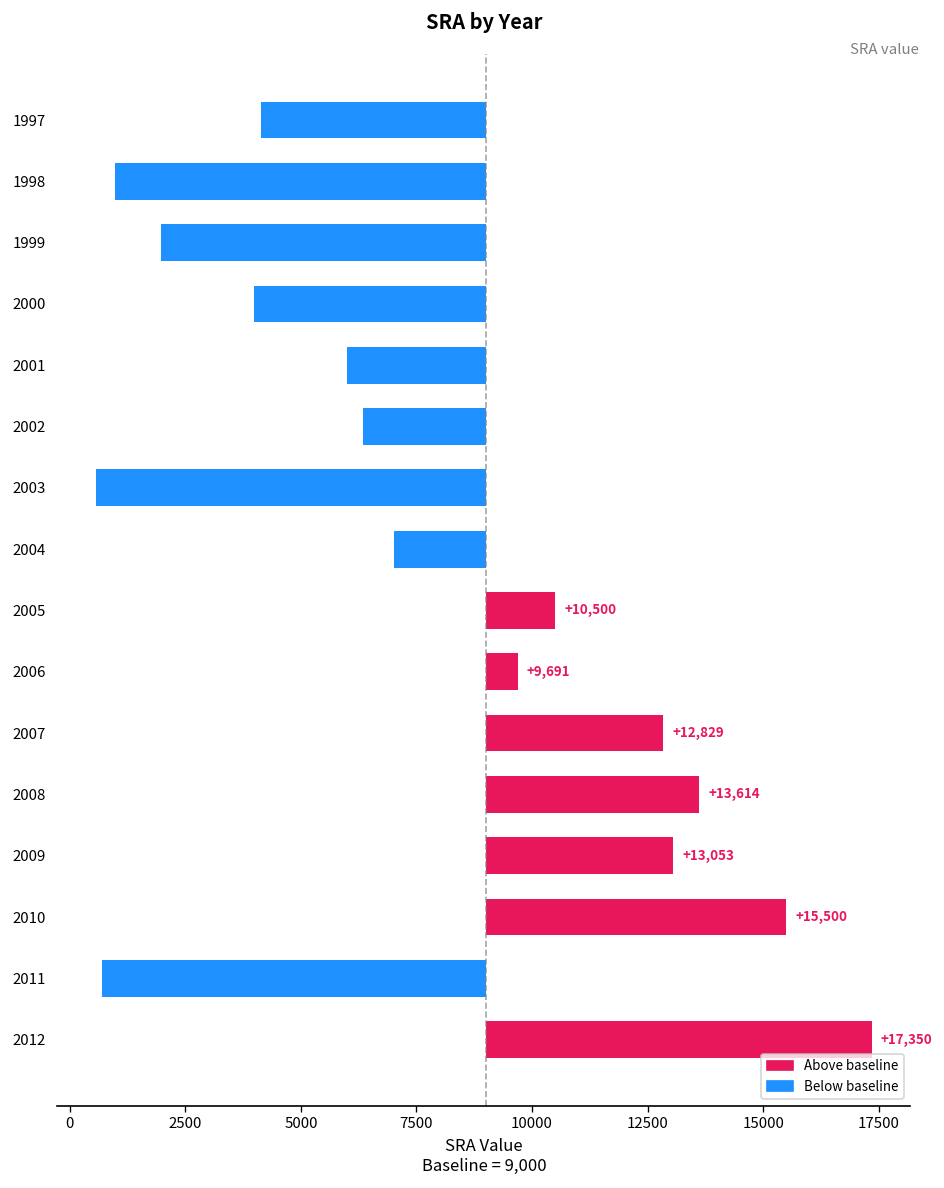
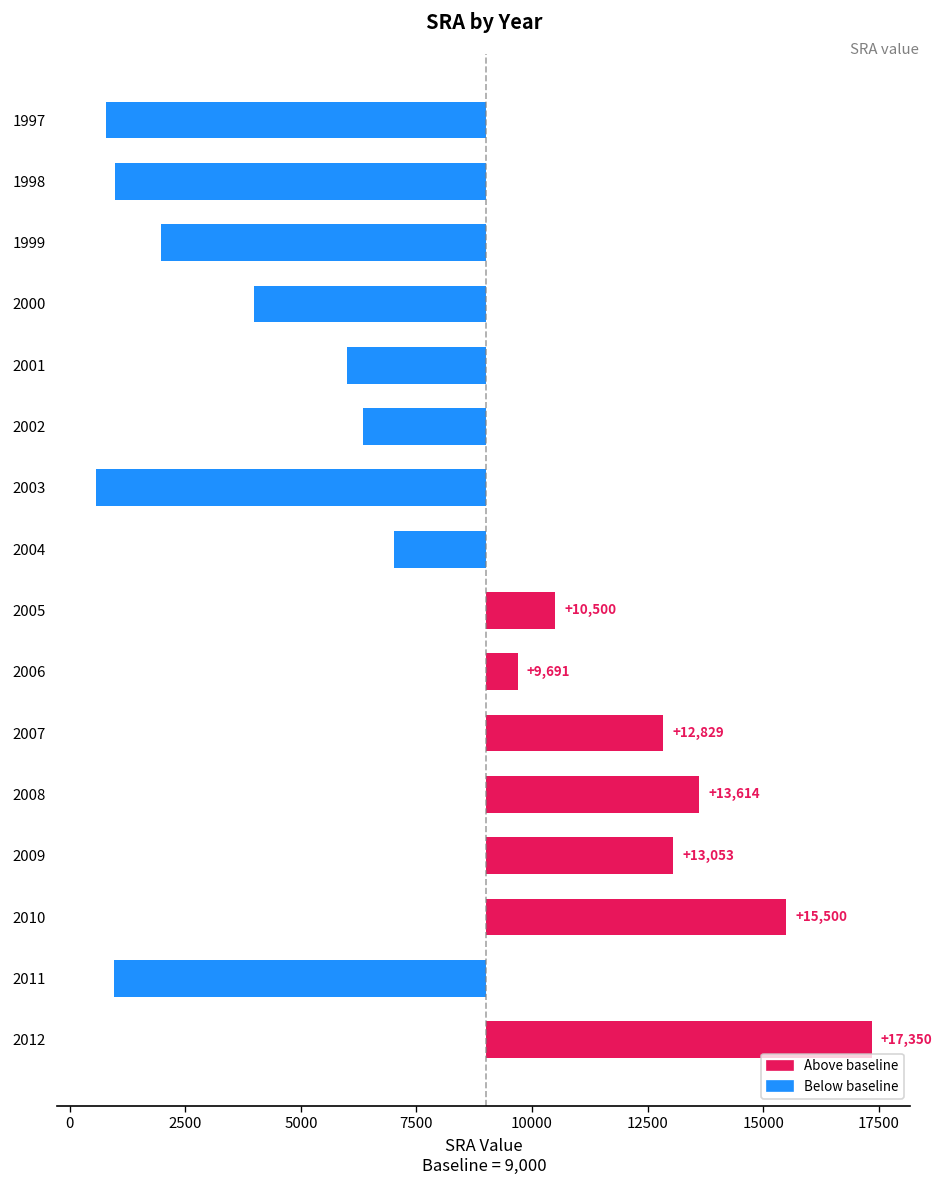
1997: 4100 -> 800
2011: 700 -> 1000
